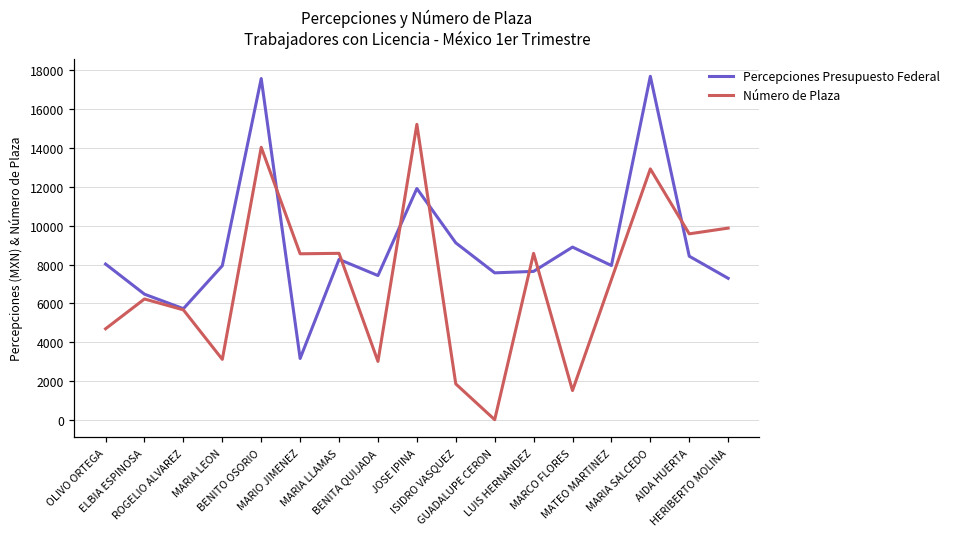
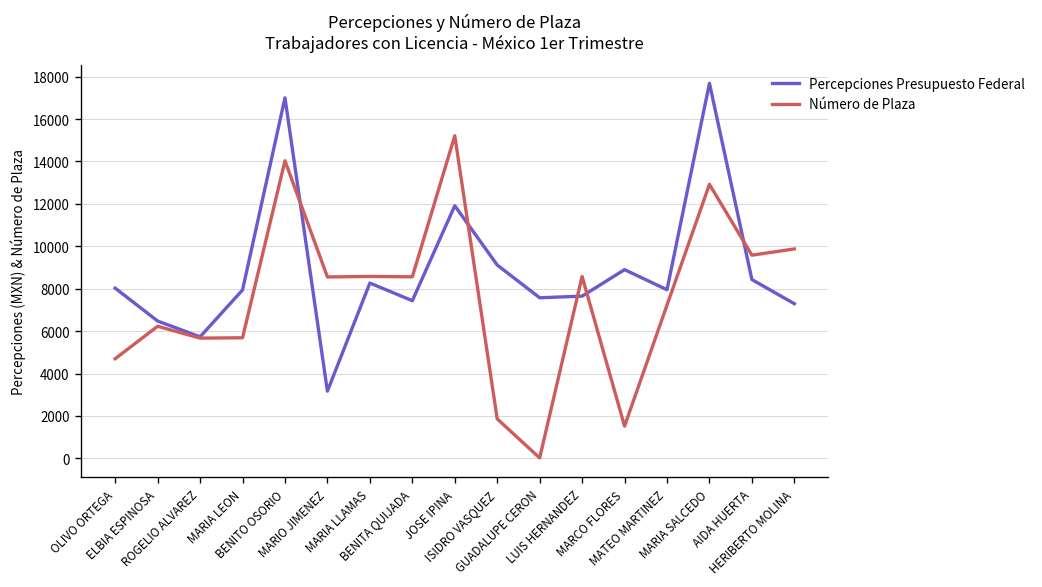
Número de Plaza, MARIA LEON: 3100 -> 5700
Percepciones Presupuesto Federal, BENITO OSORIO: 17600 -> 17000
Número de Plaza, BENITA QUIJADA: 3000 -> 8600
